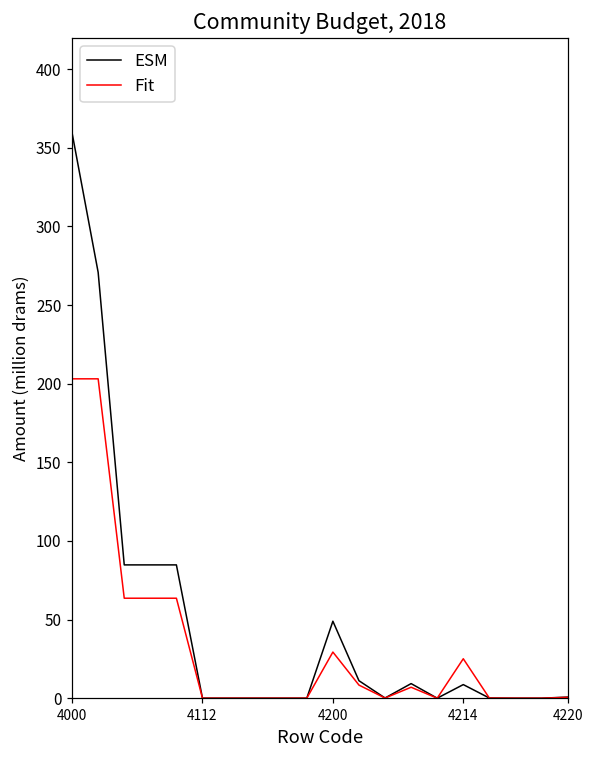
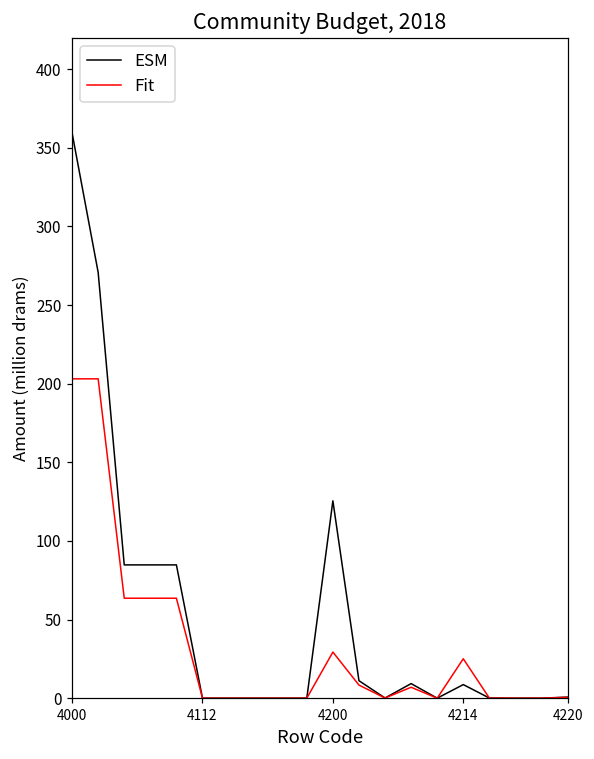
ESM, 4200: 49 -> 126
